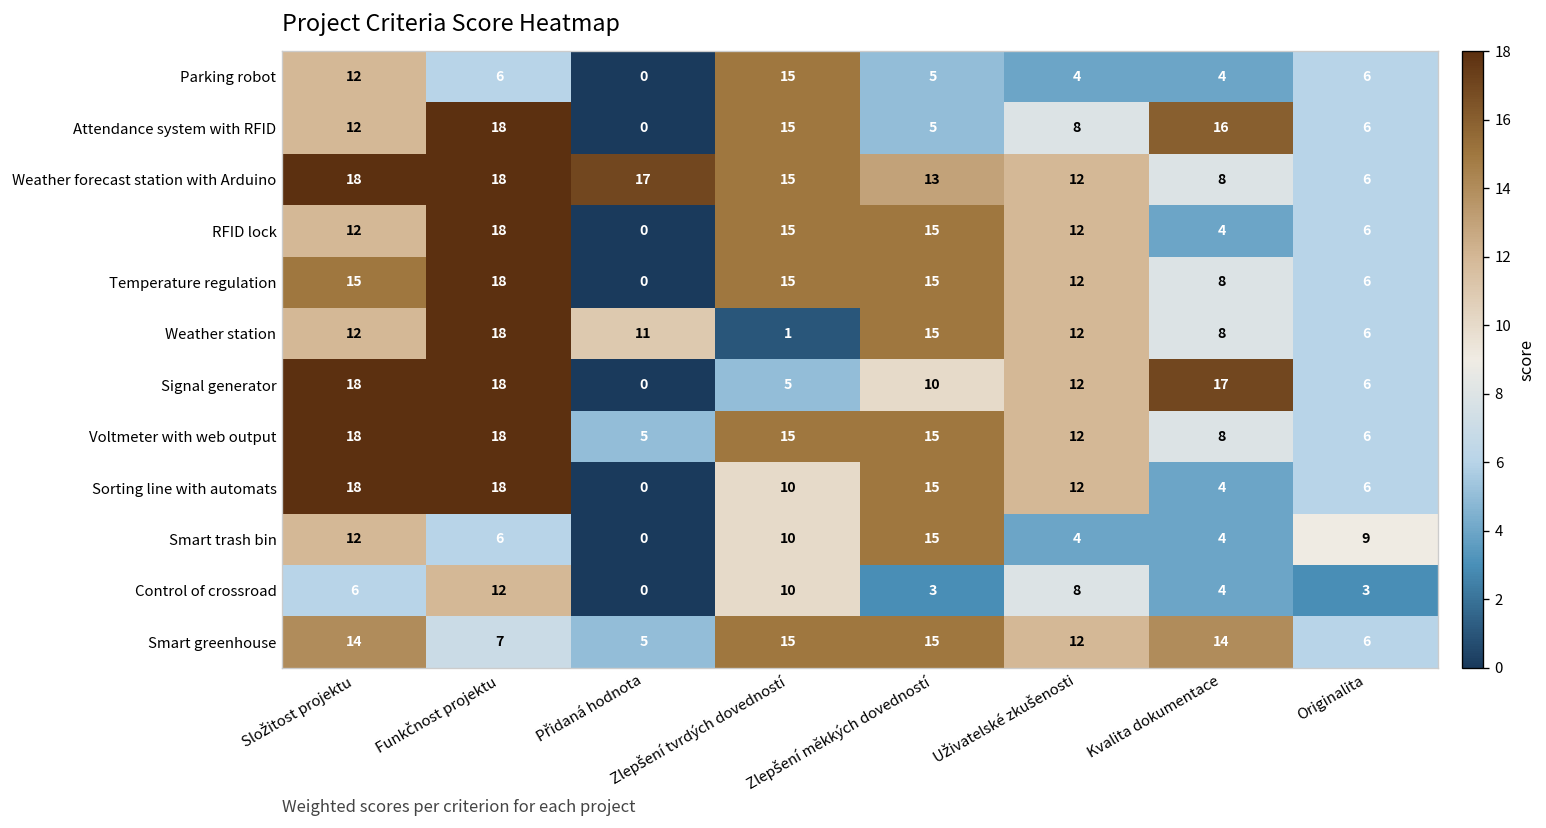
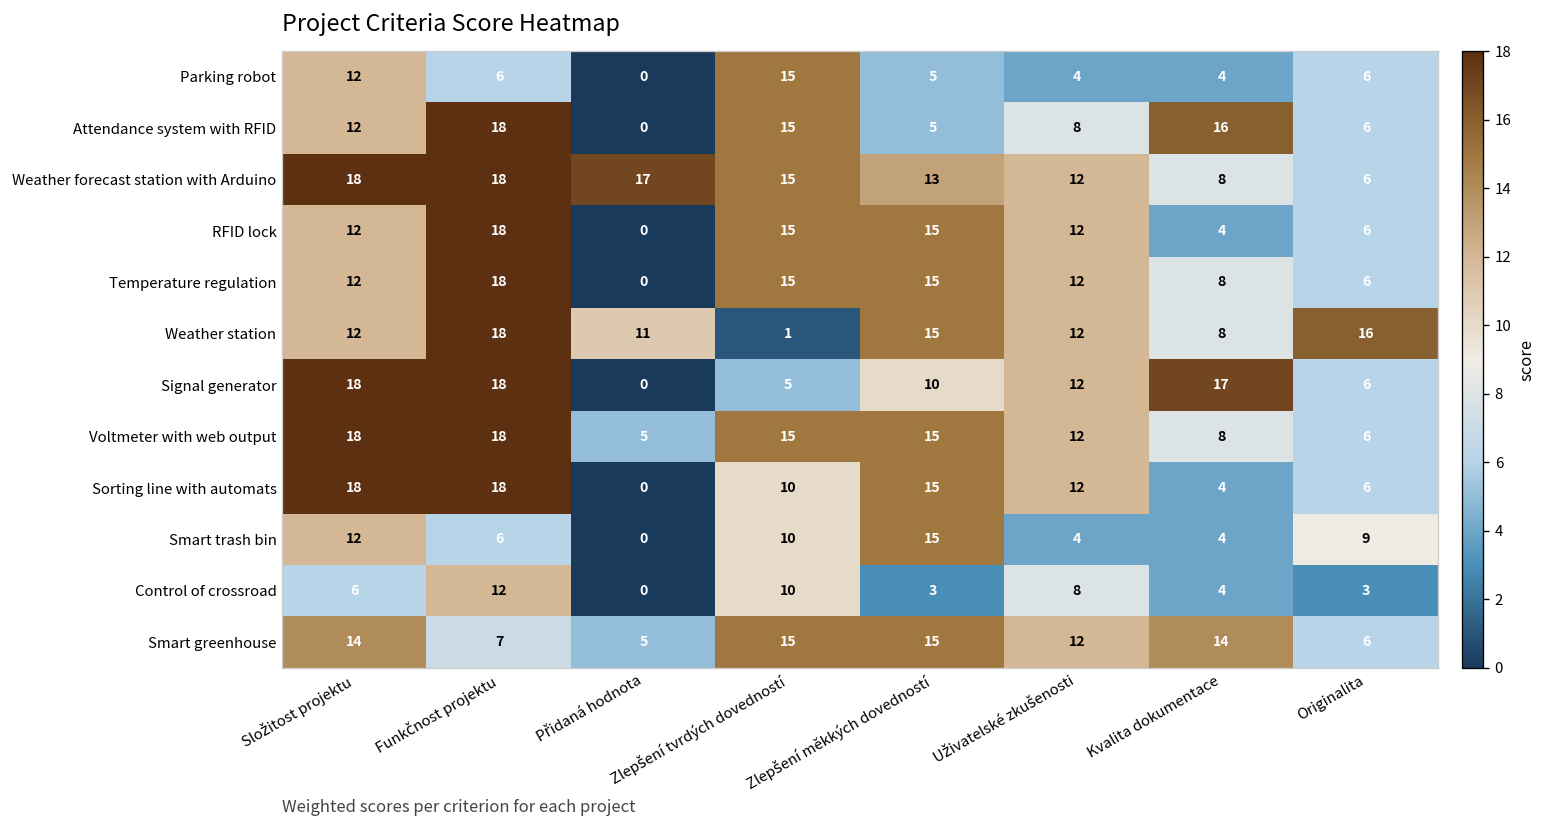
Temperature regulation, Složitost projektu: 15 -> 12
Weather station, Originalita: 6 -> 16
